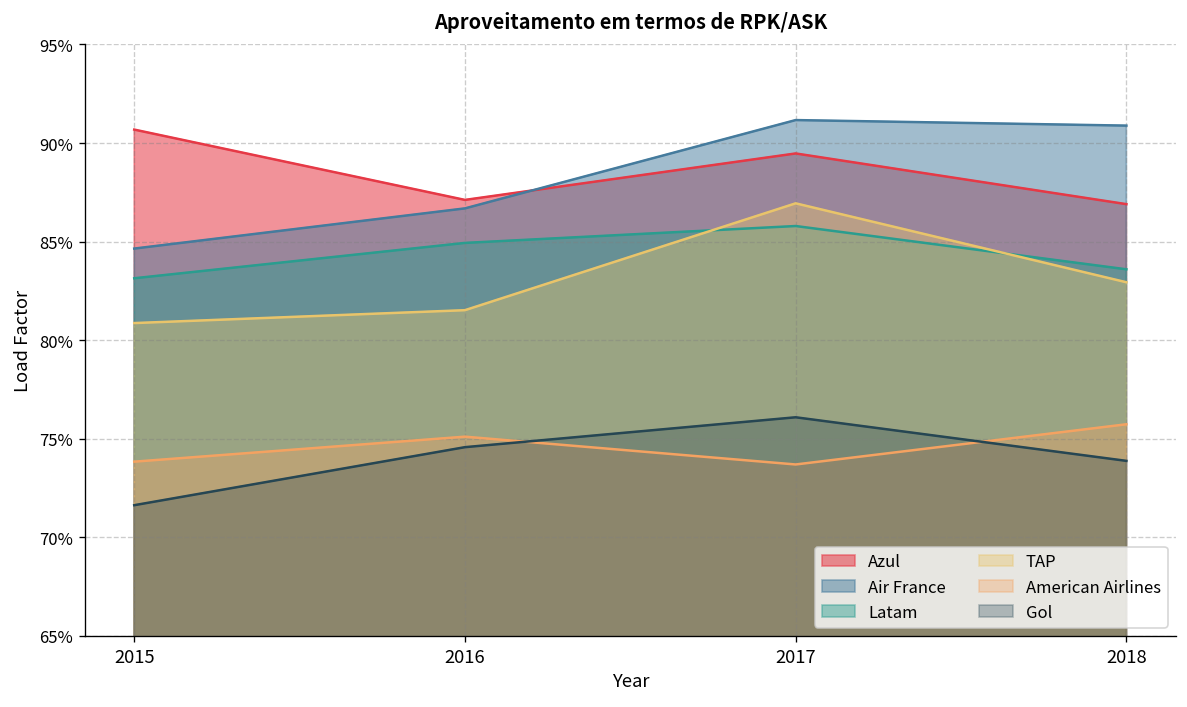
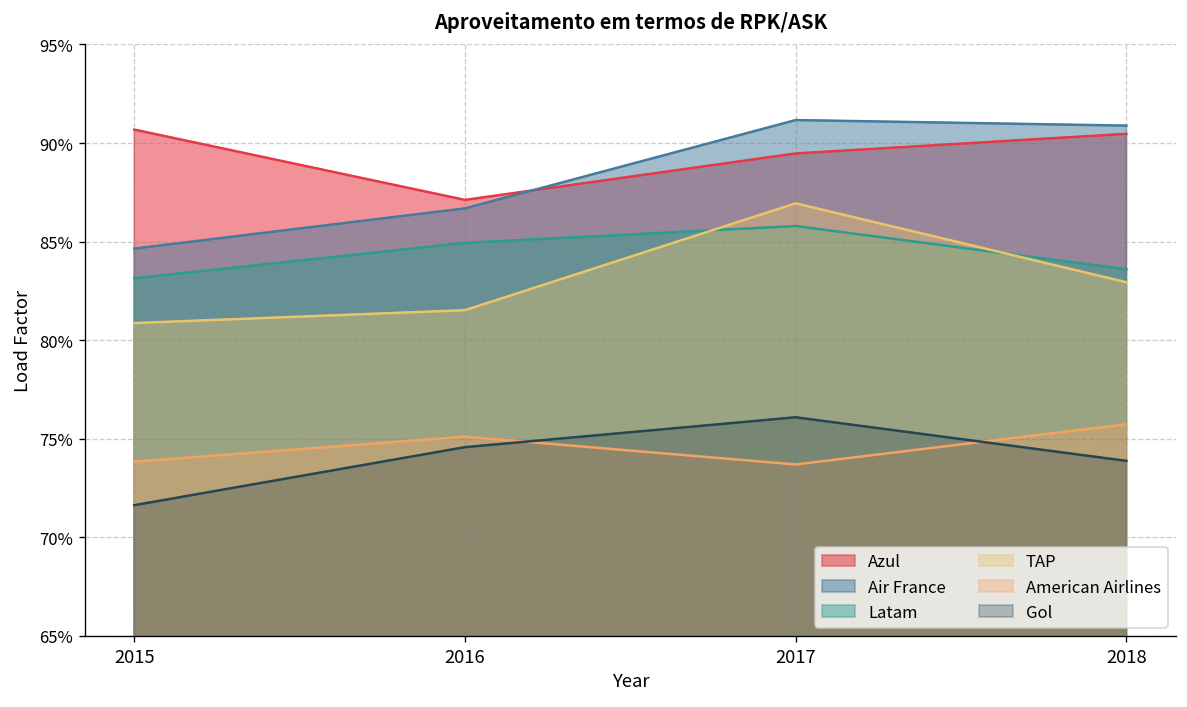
Azul, 2018: 86.9% -> 90.5%
